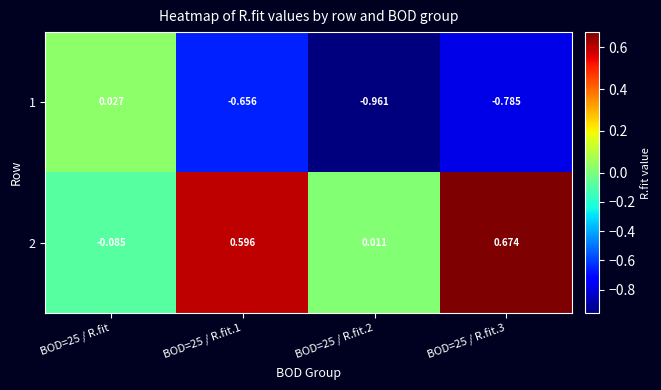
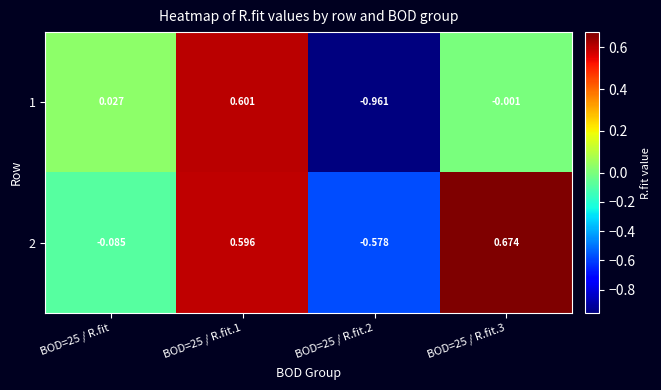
1, BOD=25 / R.fit.1: -0.656 -> 0.601
1, BOD=25 / R.fit.3: -0.785 -> -0.001
2, BOD=25 / R.fit.2: 0.011 -> -0.578
